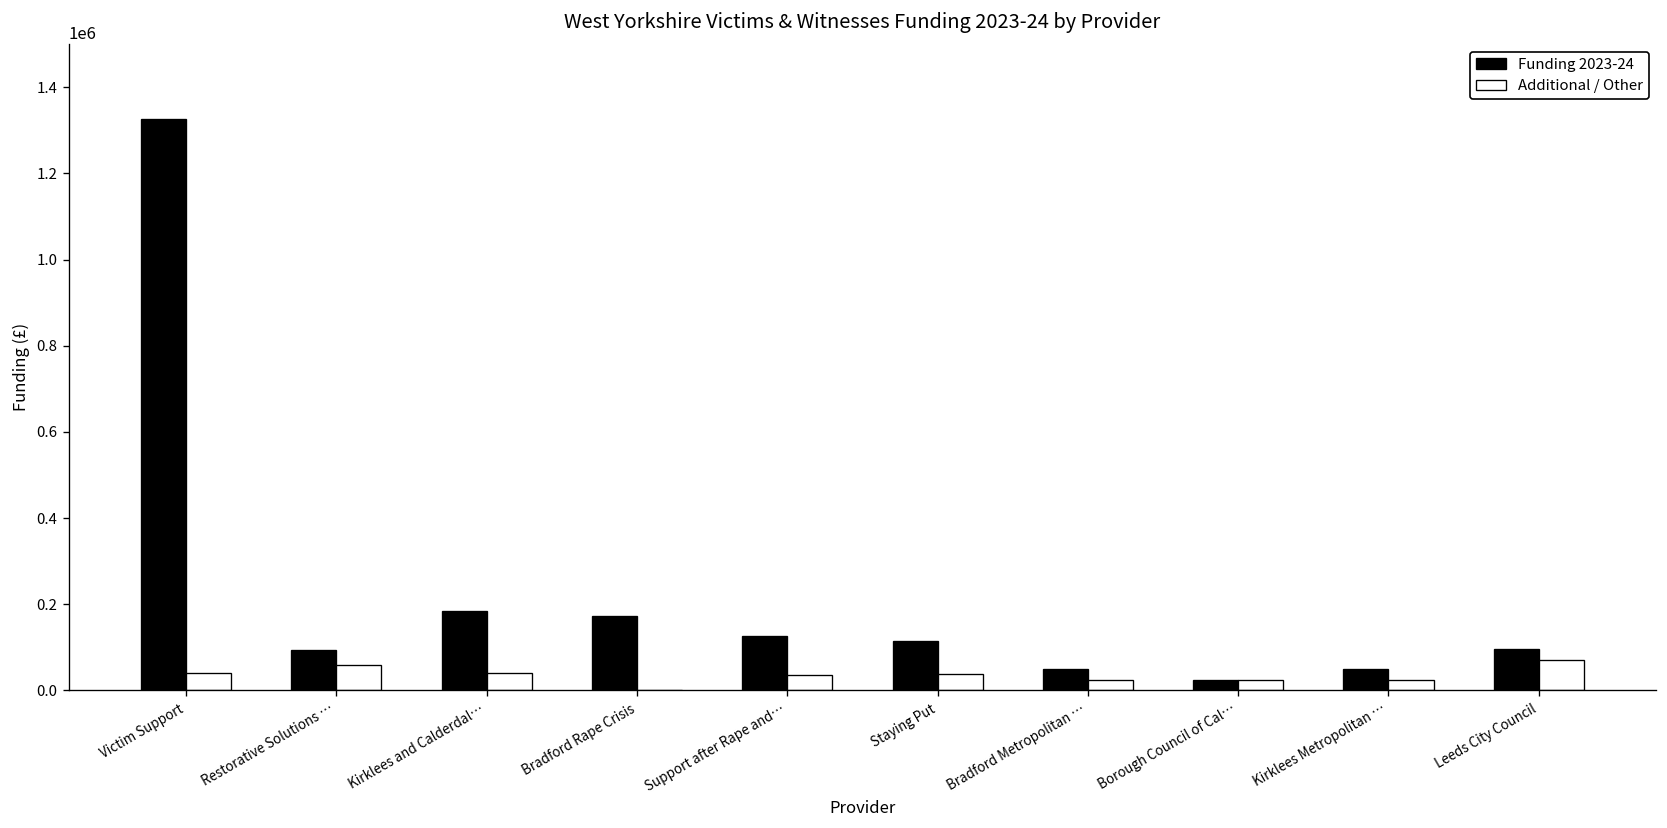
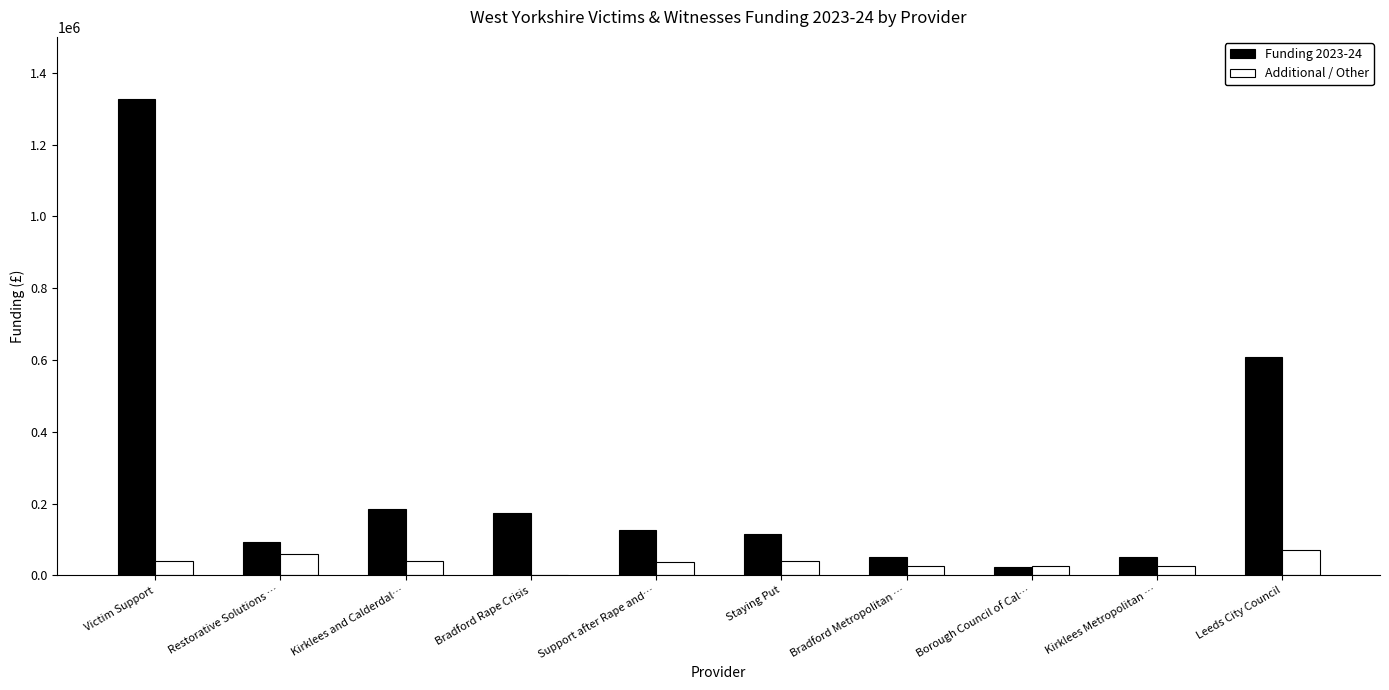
Funding 2023-24, Leeds City Council: 100000 -> 610000
